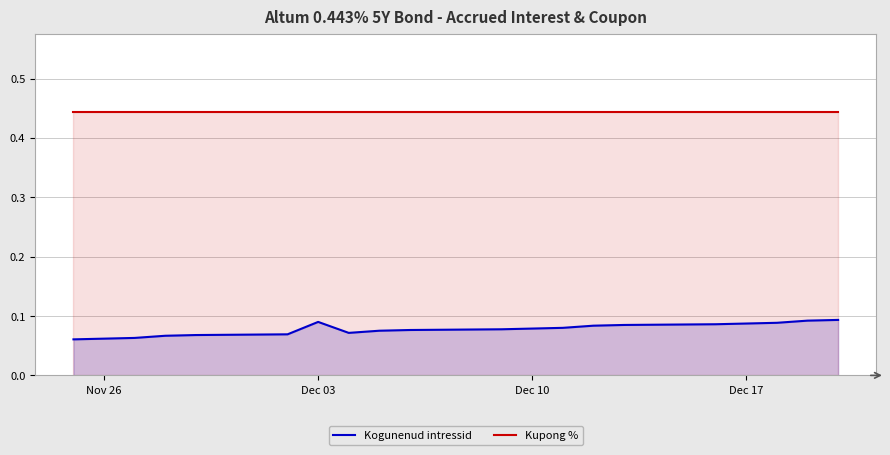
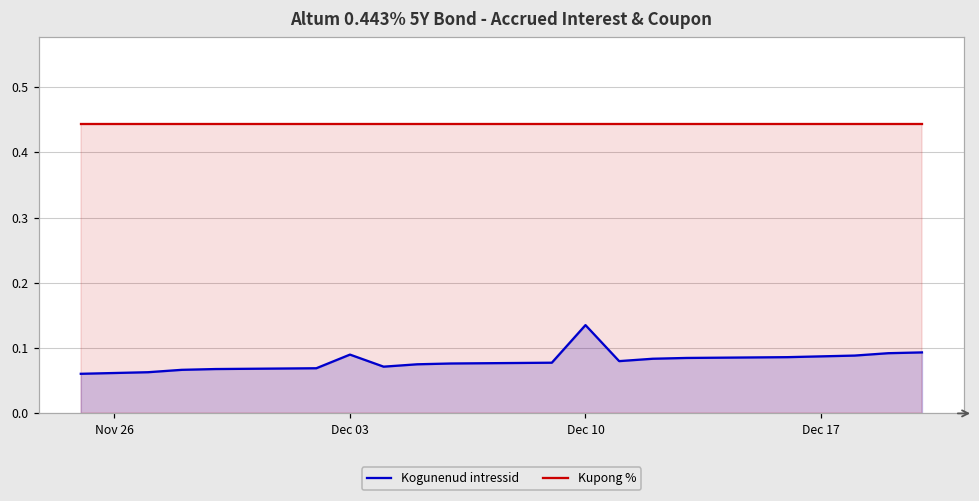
Kogunenud intressid, Dec 10: 0.08 -> 0.14
